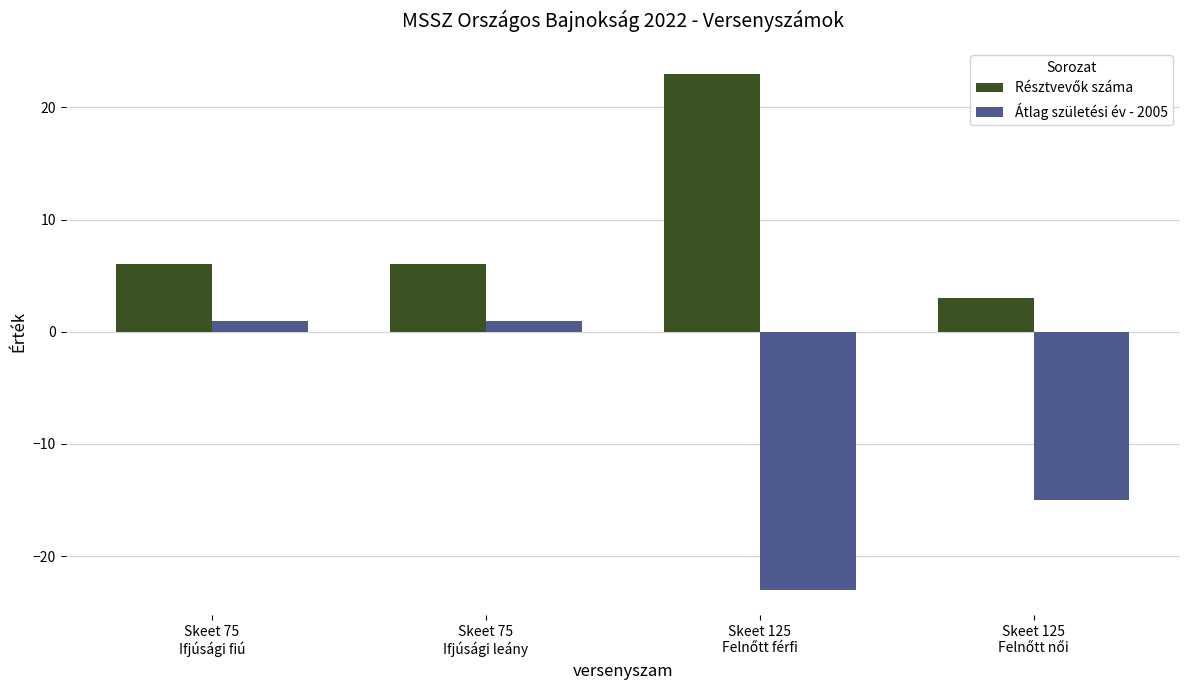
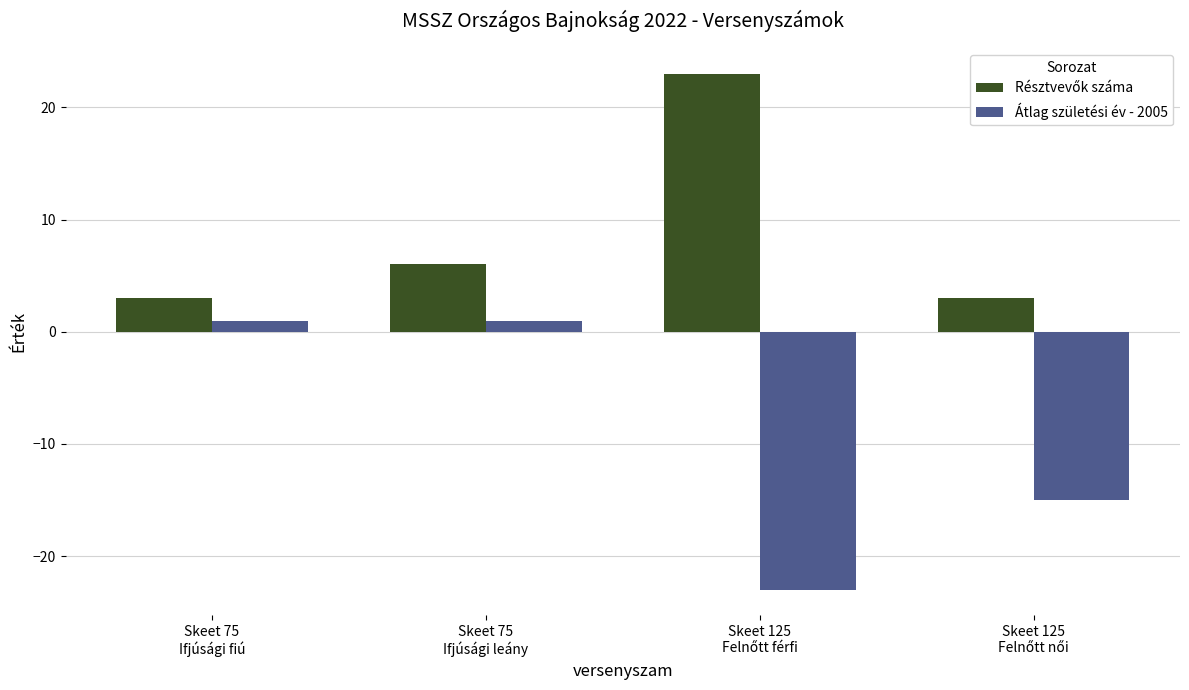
Résztvevők száma, Skeet 75 Ifjúsági fiú: 6 -> 3
